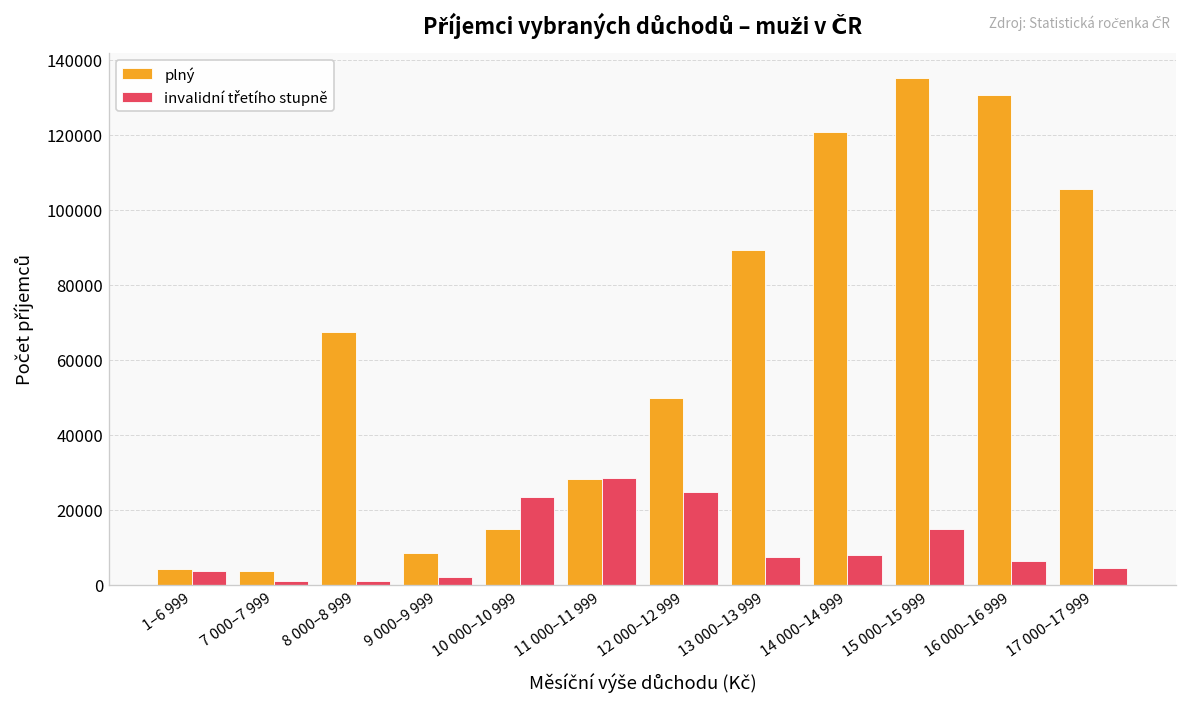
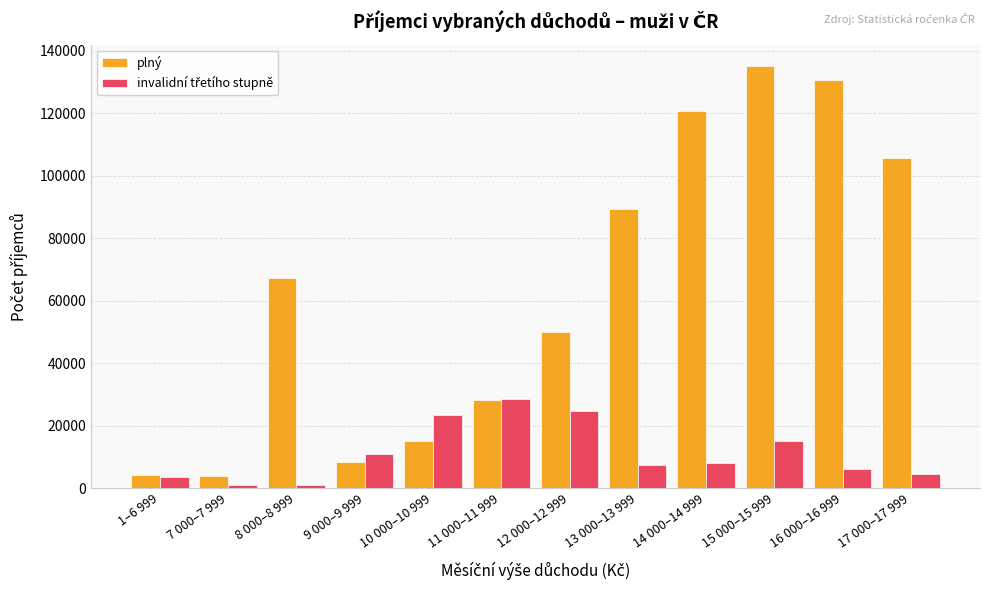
invalidní třetího stupně, 9 000–9 999: 2000 -> 11000
